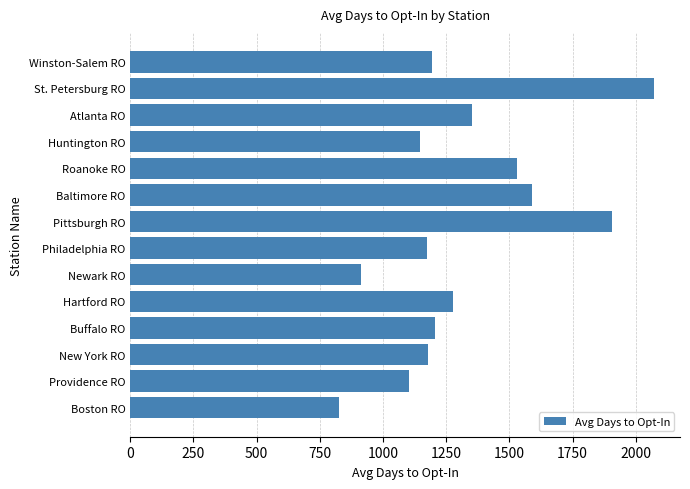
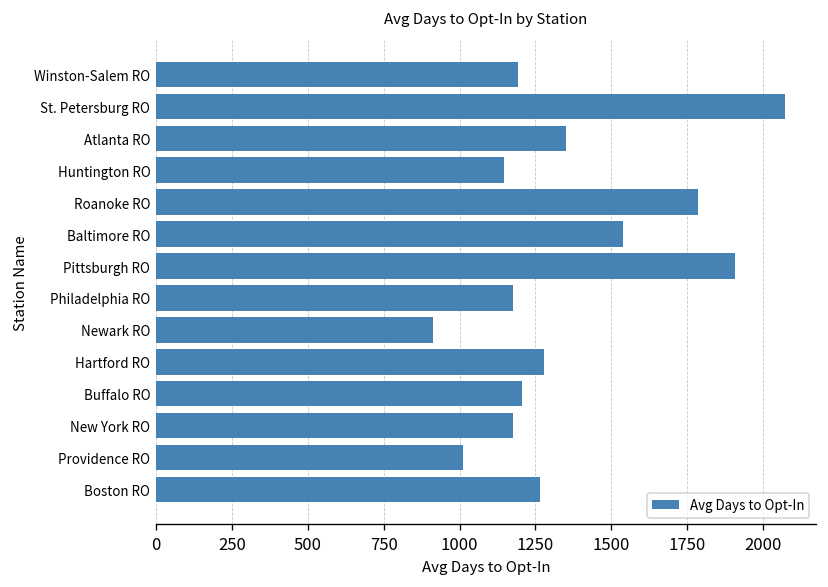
Roanoke RO: 1530 -> 1790
Baltimore RO: 1590 -> 1540
Providence RO: 1100 -> 1010
Boston RO: 830 -> 1260
